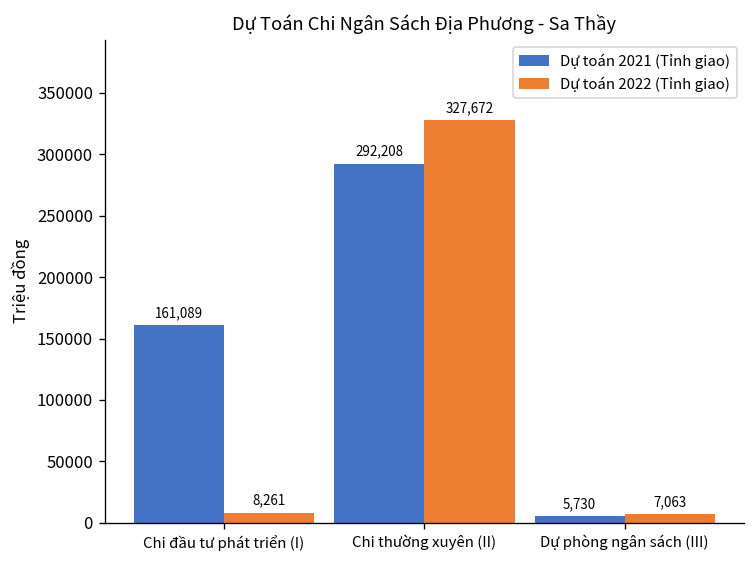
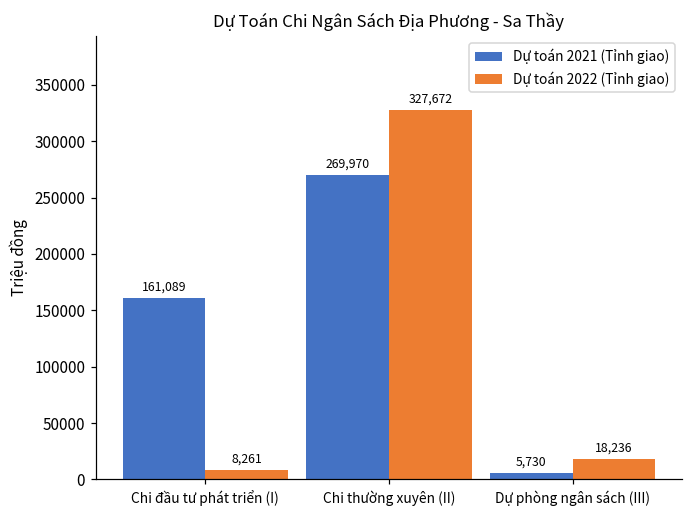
Dự toán 2021 (Tỉnh giao), Chi thường xuyên (II): 292,208 -> 269,970
Dự toán 2022 (Tỉnh giao), Dự phòng ngân sách (III): 7,063 -> 18,236
